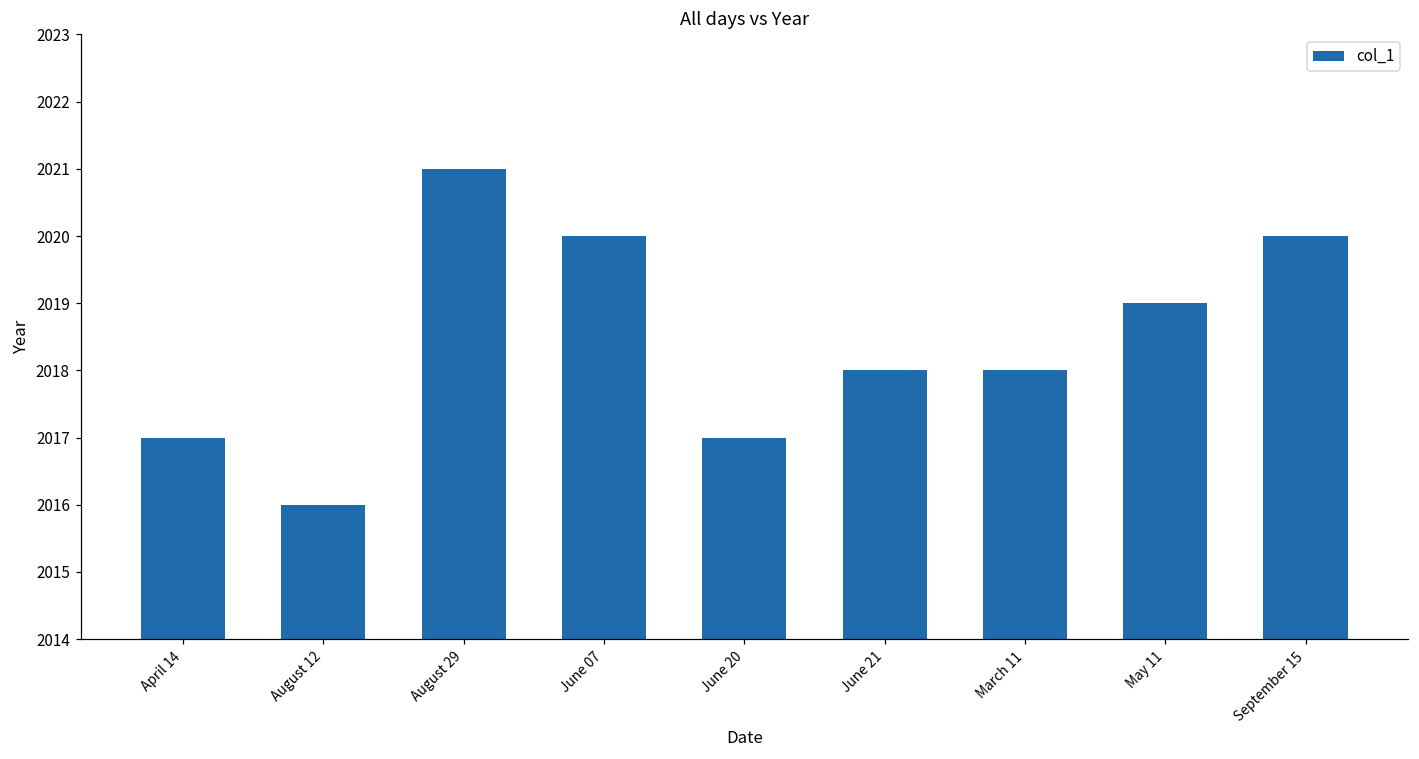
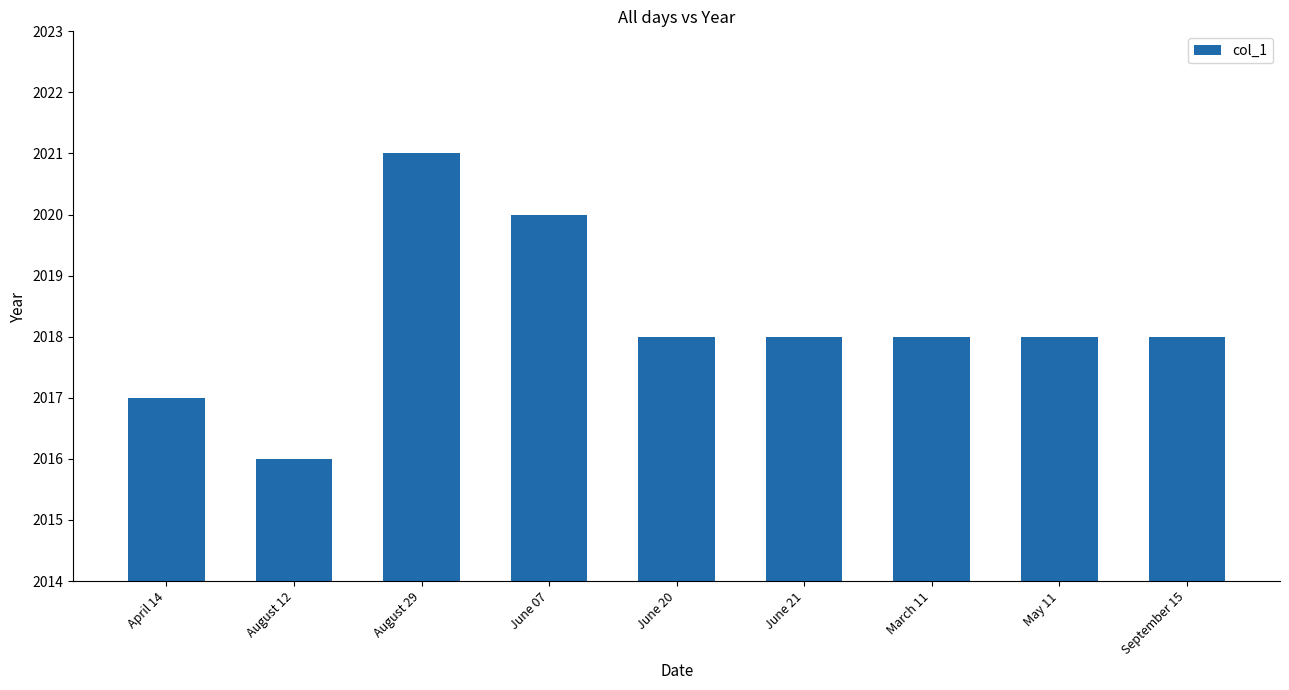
June 20: 2017 -> 2018
May 11: 2019 -> 2018
September 15: 2020 -> 2018
